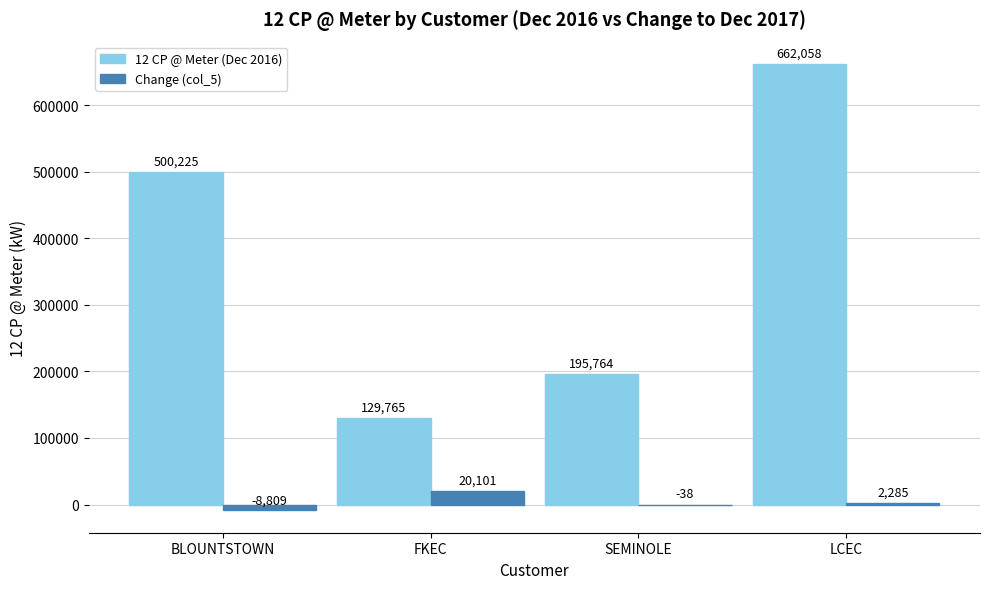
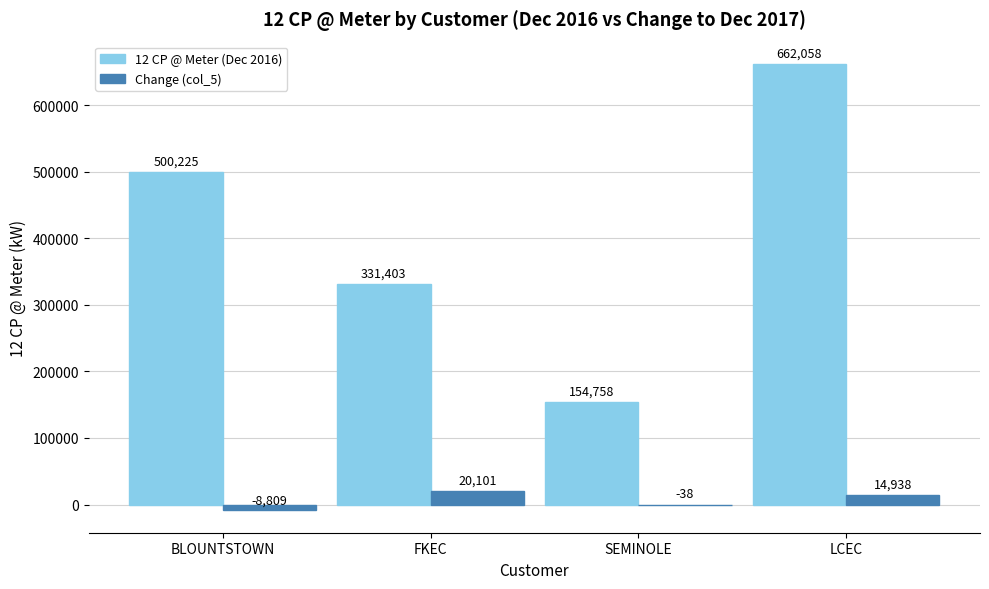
12 CP @ Meter (Dec 2016), FKEC: 129,765 -> 331,403
12 CP @ Meter (Dec 2016), SEMINOLE: 195,764 -> 154,758
Change (col_5), LCEC: 2,285 -> 14,938
